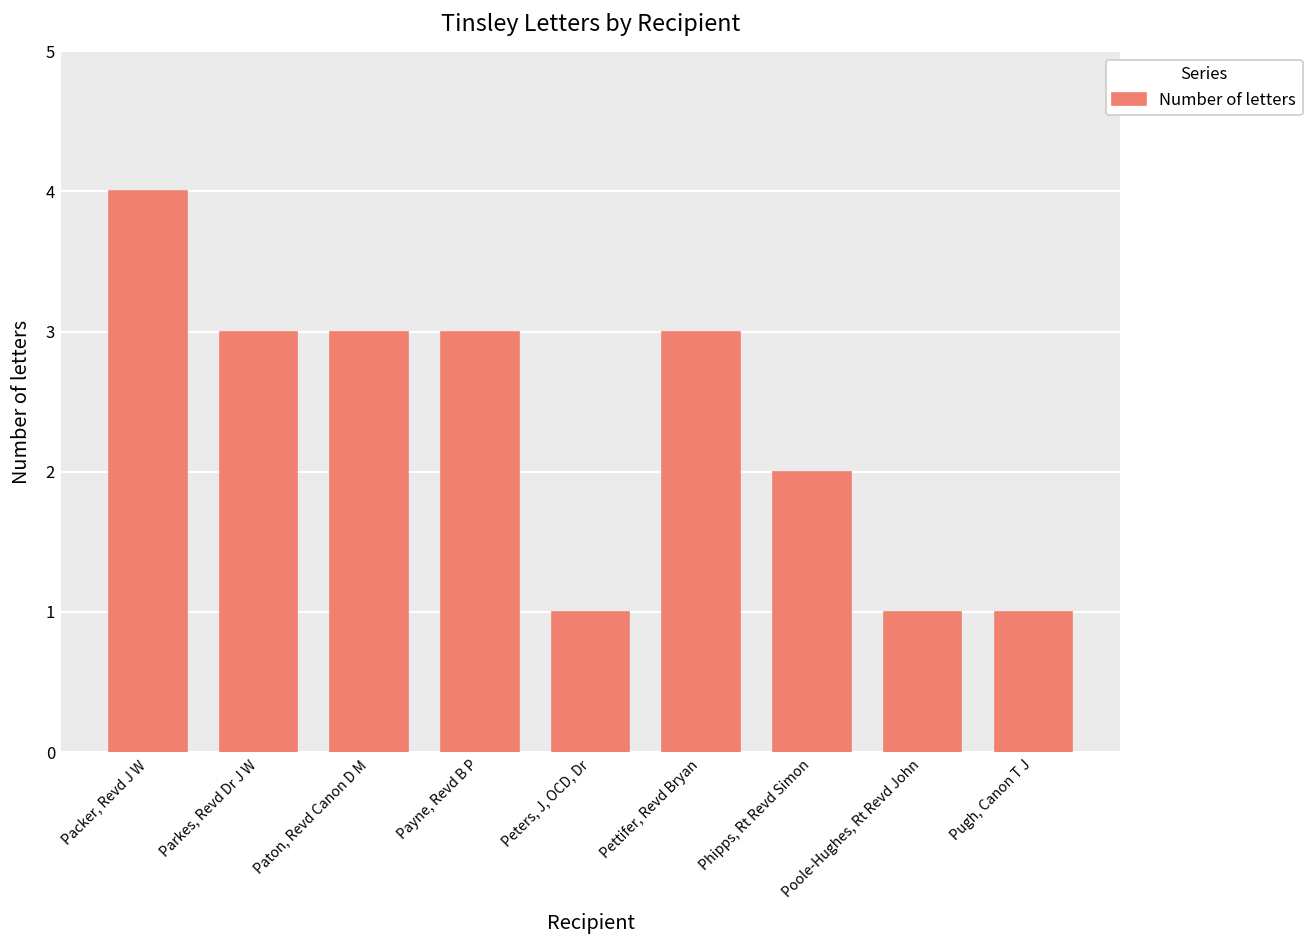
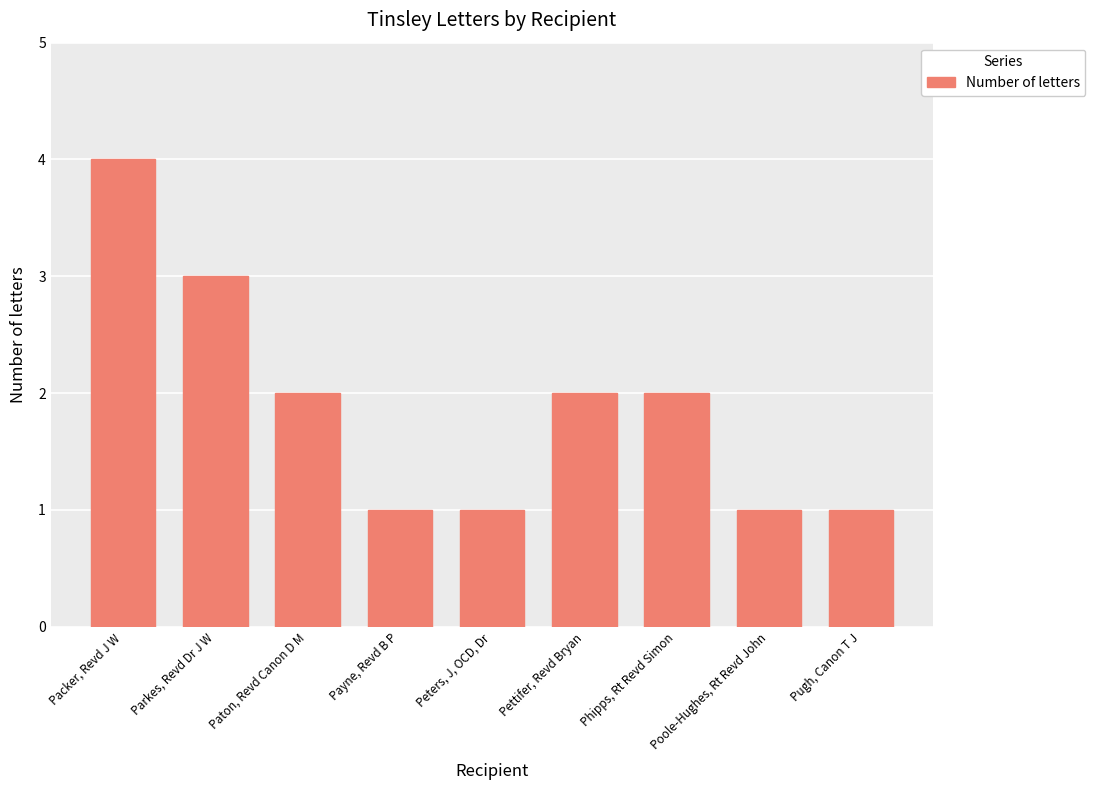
Paton, Revd Canon D M: 3 -> 2
Payne, Revd B P: 3 -> 1
Pettifer, Revd Bryan: 3 -> 2
